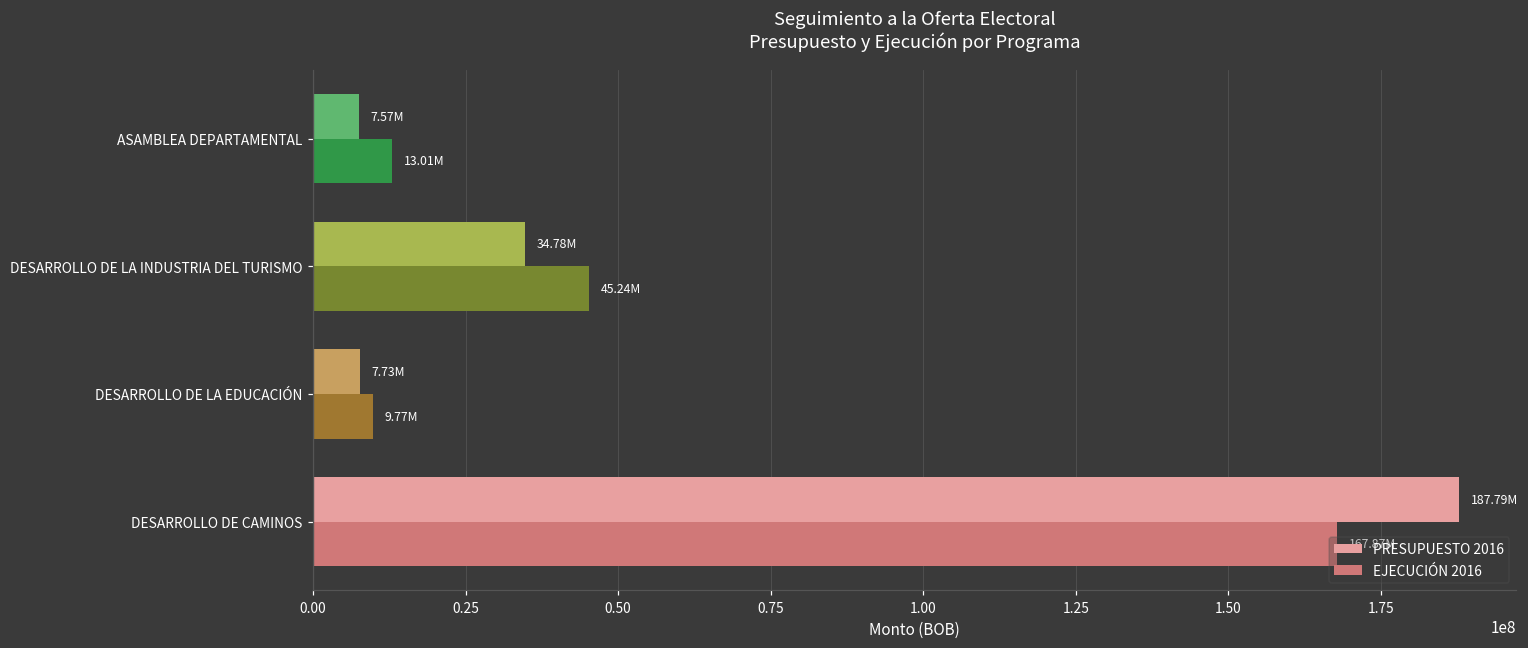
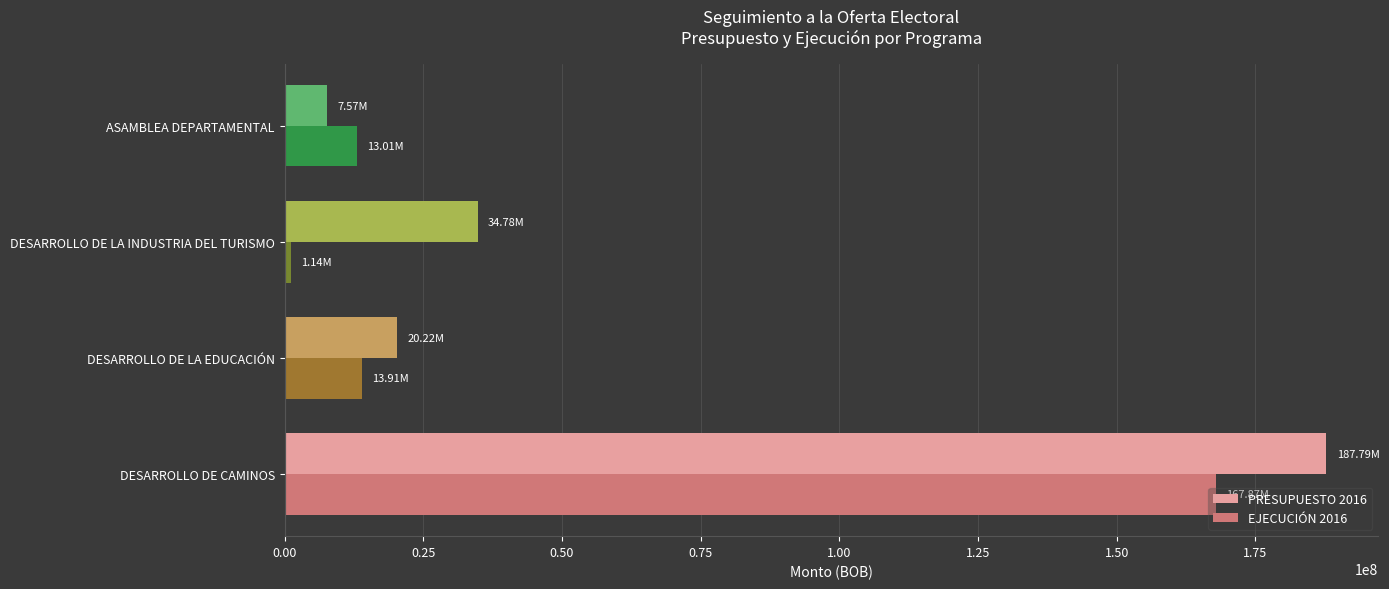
EJECUCIÓN 2016, DESARROLLO DE LA INDUSTRIA DEL TURISMO: 45.24M -> 1.14M
PRESUPUESTO 2016, DESARROLLO DE LA EDUCACIÓN: 7.73M -> 20.22M
EJECUCIÓN 2016, DESARROLLO DE LA EDUCACIÓN: 9.77M -> 13.91M
